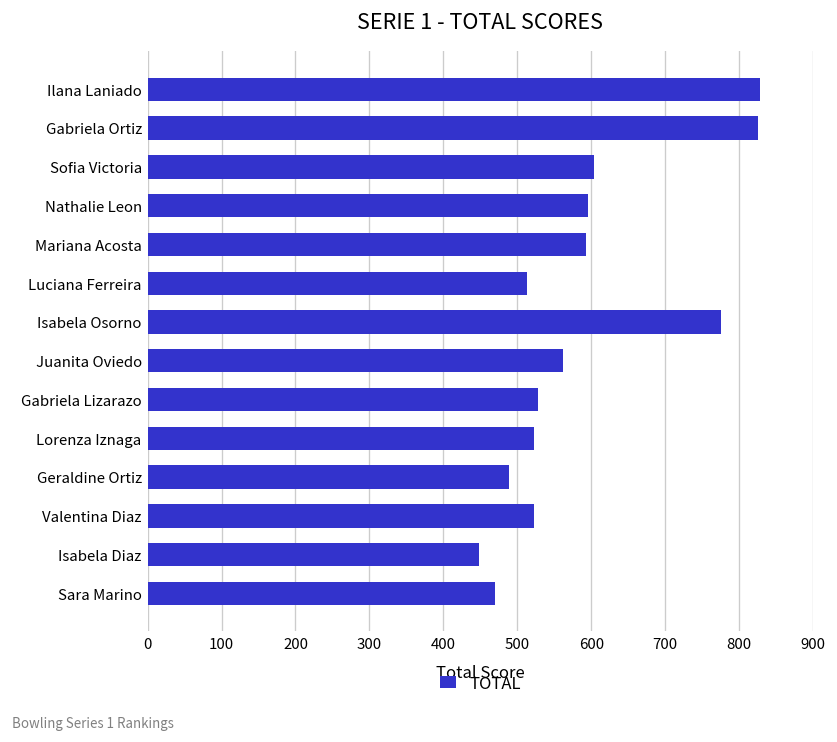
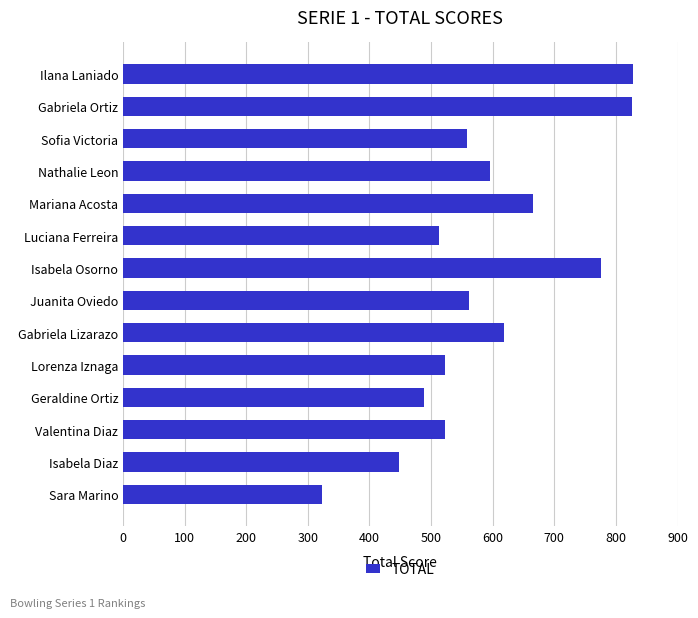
Sofia Victoria: 600 -> 560
Mariana Acosta: 590 -> 670
Gabriela Lizarazo: 530 -> 620
Sara Marino: 470 -> 320
